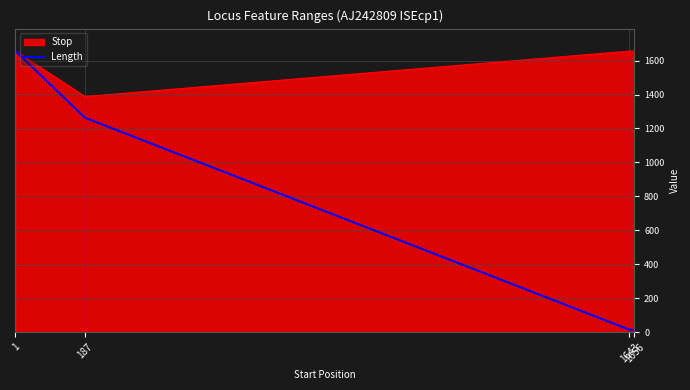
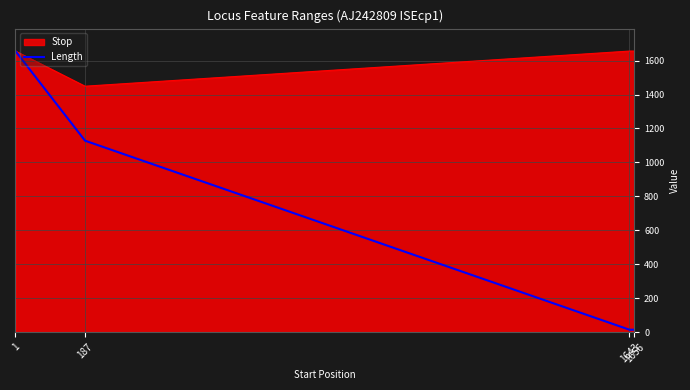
Stop, 187: 1390 -> 1450
Length, 187: 1260 -> 1130
